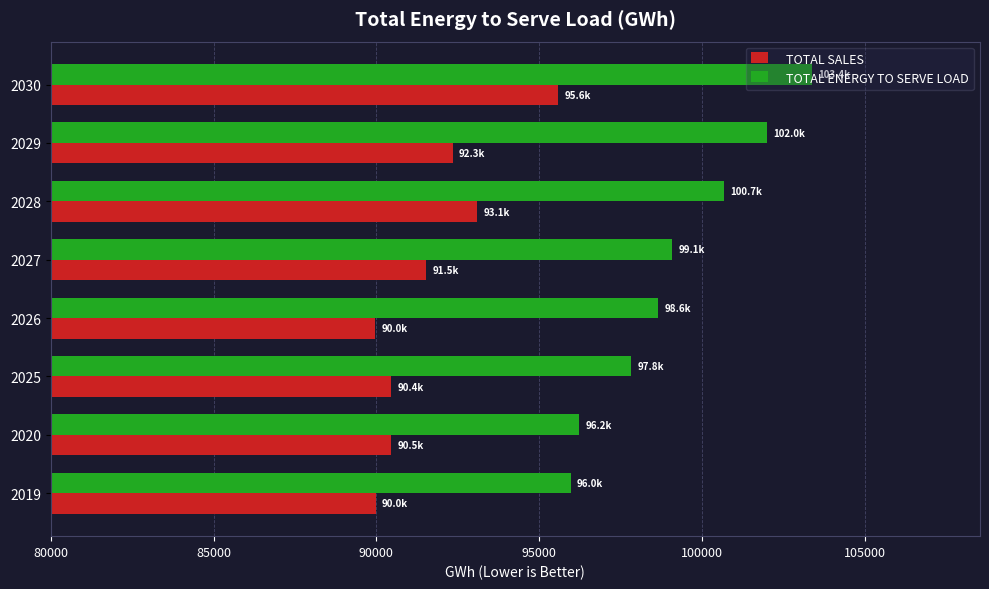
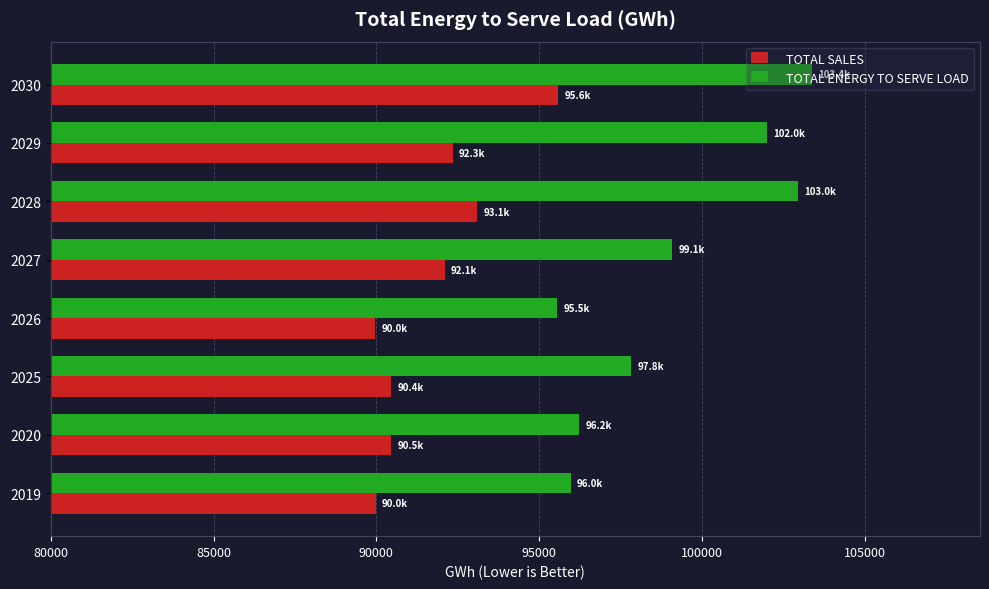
TOTAL ENERGY TO SERVE LOAD, 2028: 100.7k -> 103.0k
TOTAL SALES, 2027: 91.5k -> 92.1k
TOTAL ENERGY TO SERVE LOAD, 2026: 98.6k -> 95.5k
